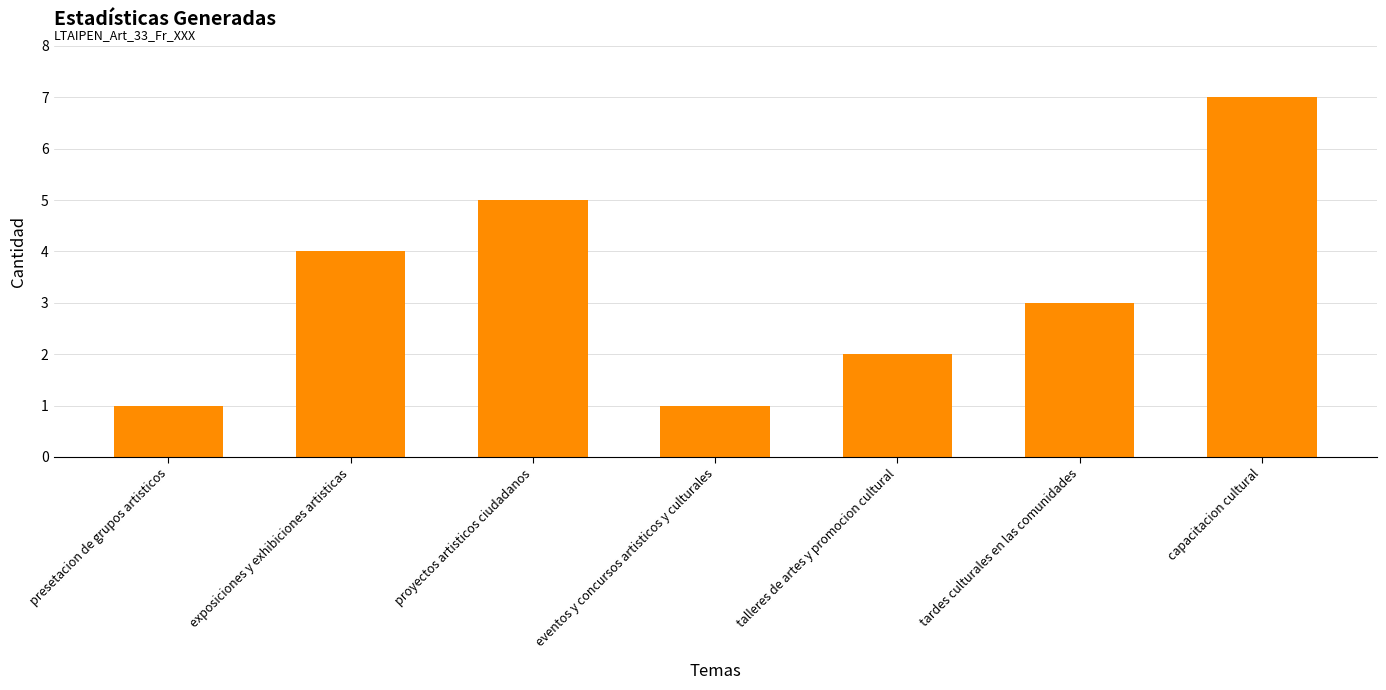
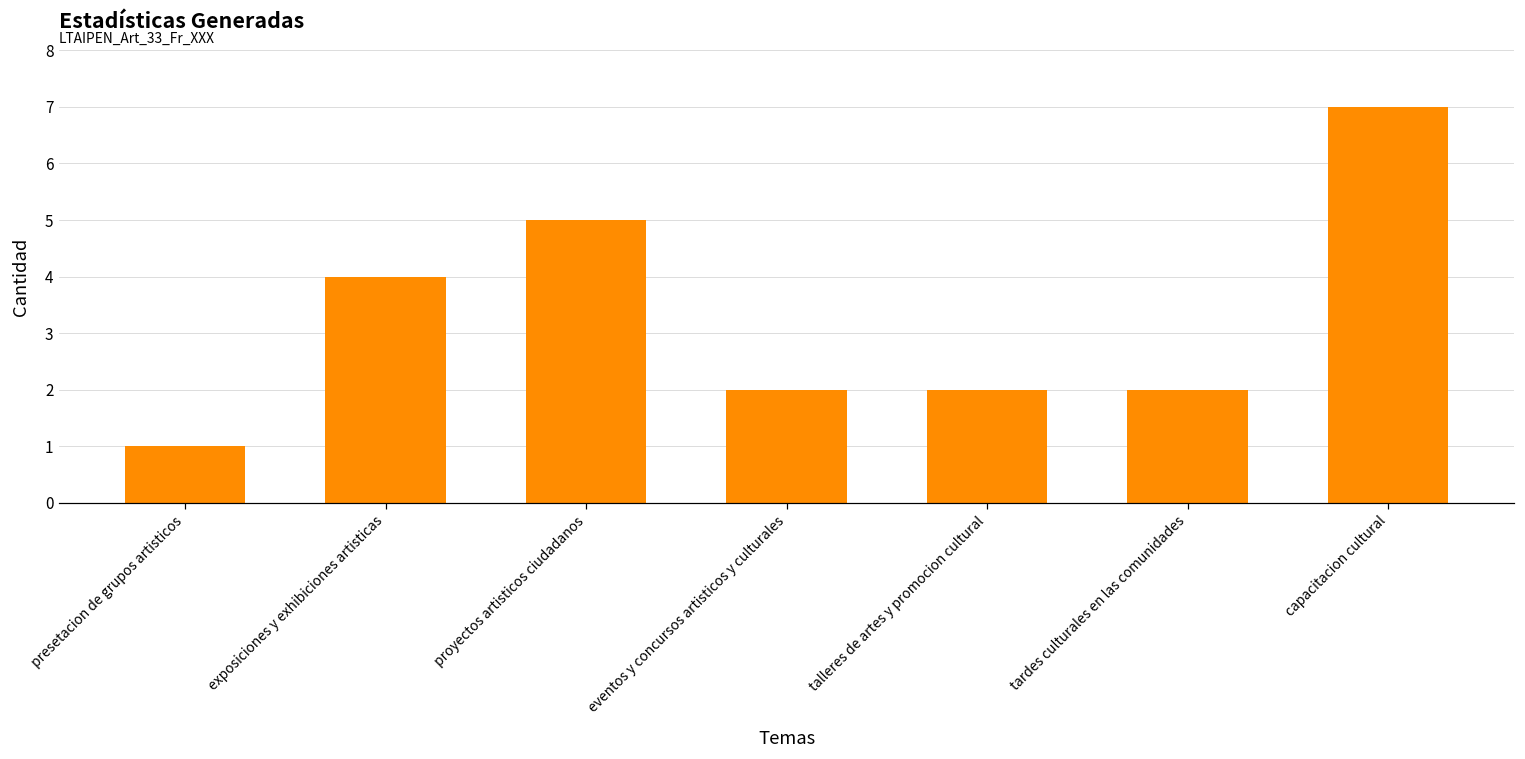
eventos y concursos artisticos y culturales: 1 -> 2
tardes culturales en las comunidades: 3 -> 2
